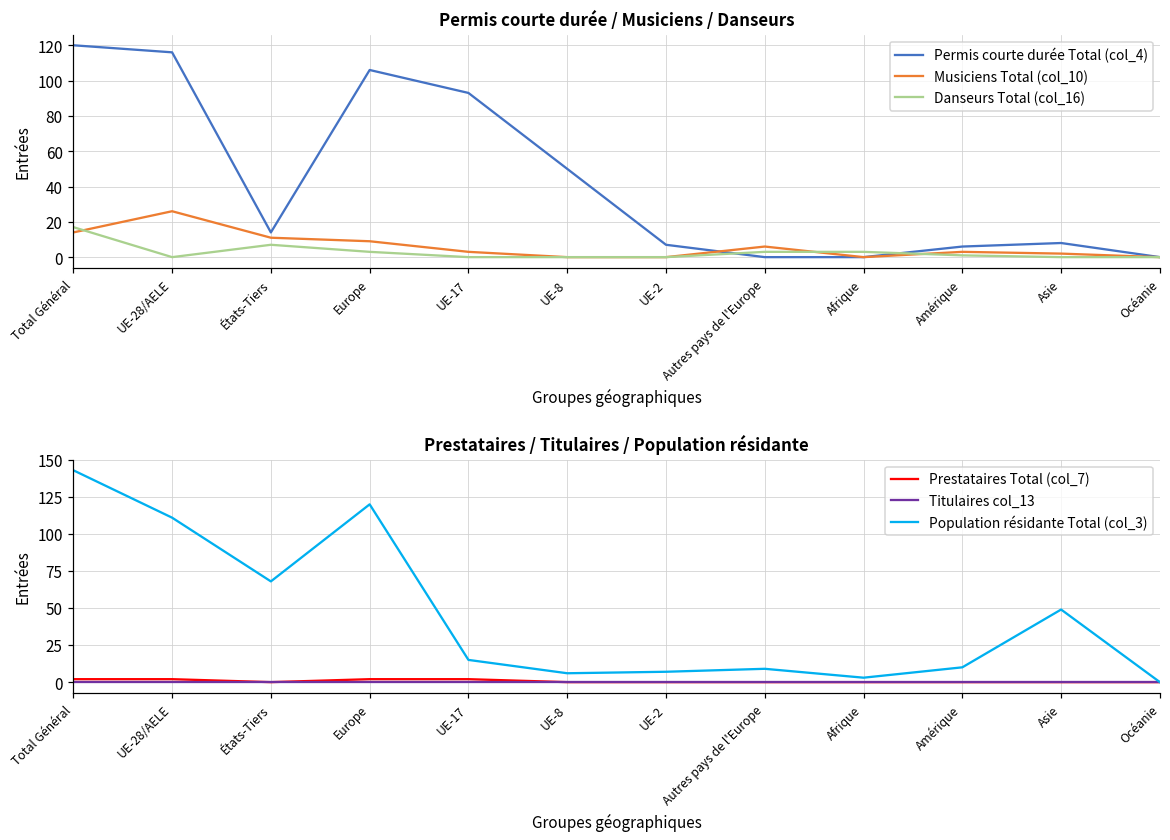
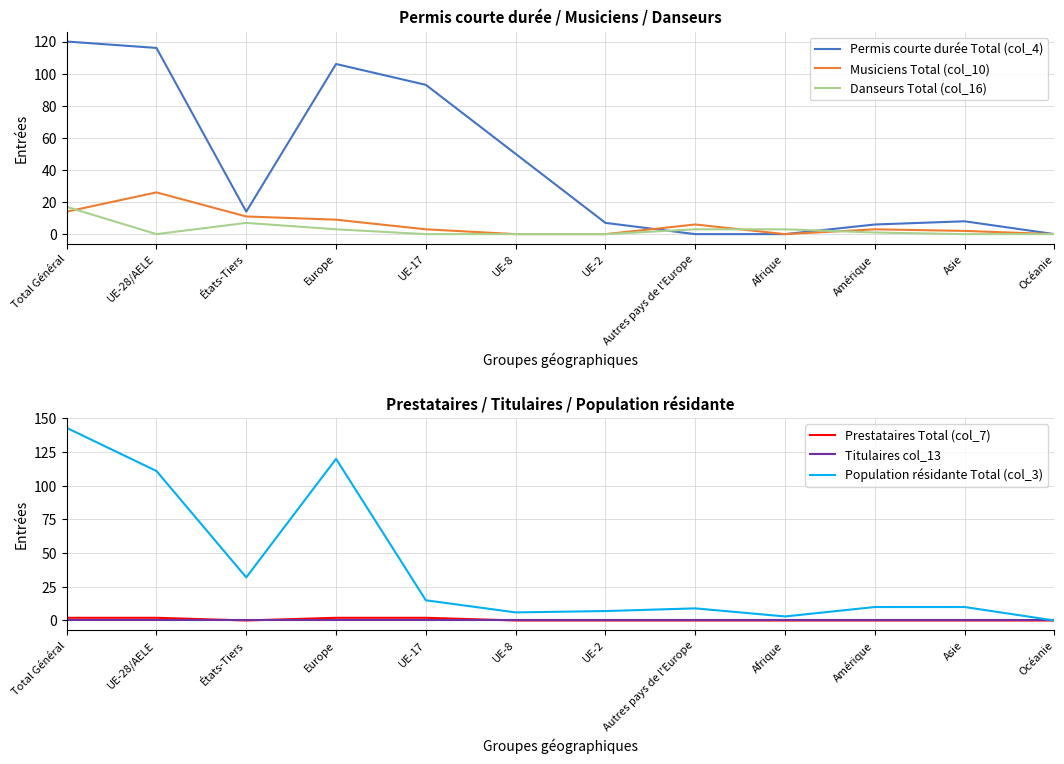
Prestataires / Titulaires / Population résidante, Population résidante Total (col_3), États-Tiers: 68 -> 32
Prestataires / Titulaires / Population résidante, Population résidante Total (col_3), Asie: 49 -> 10
